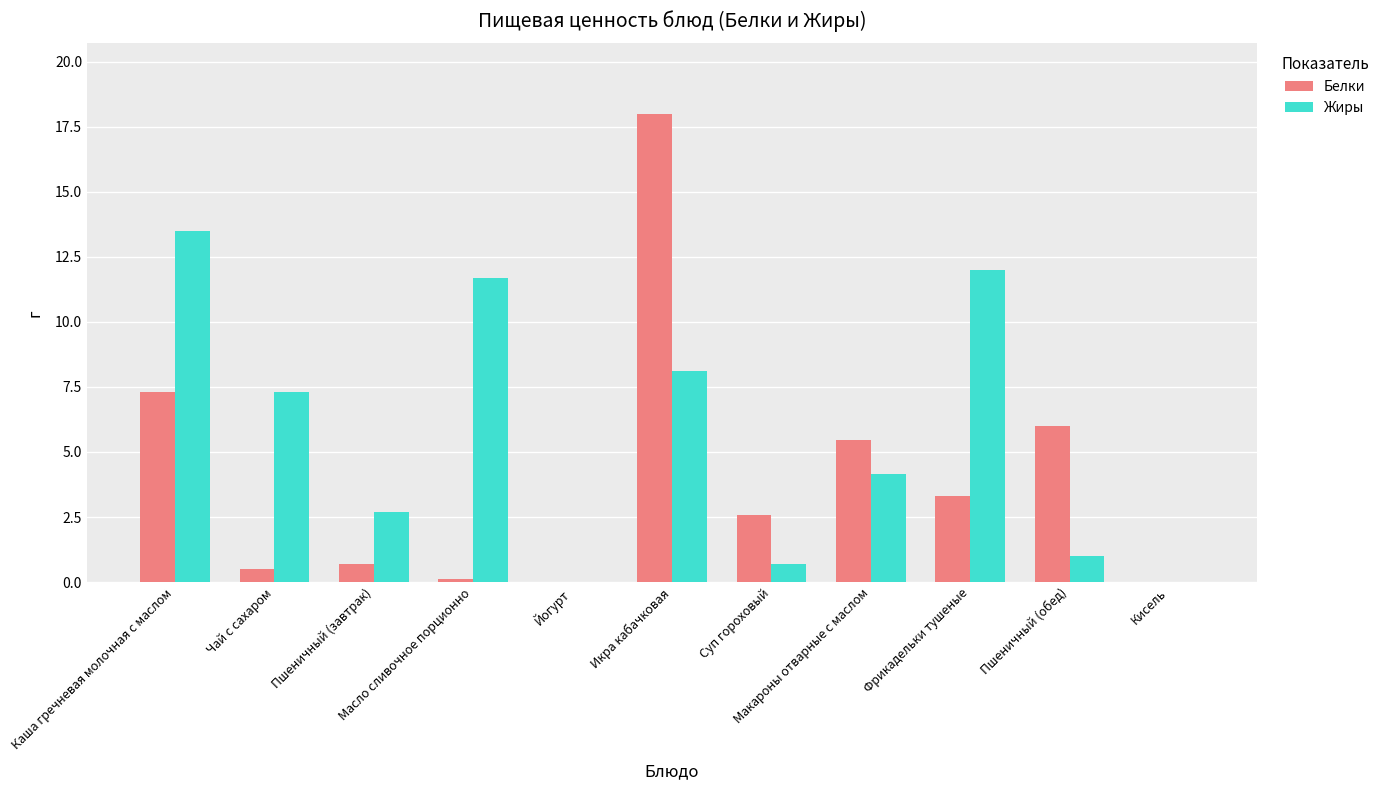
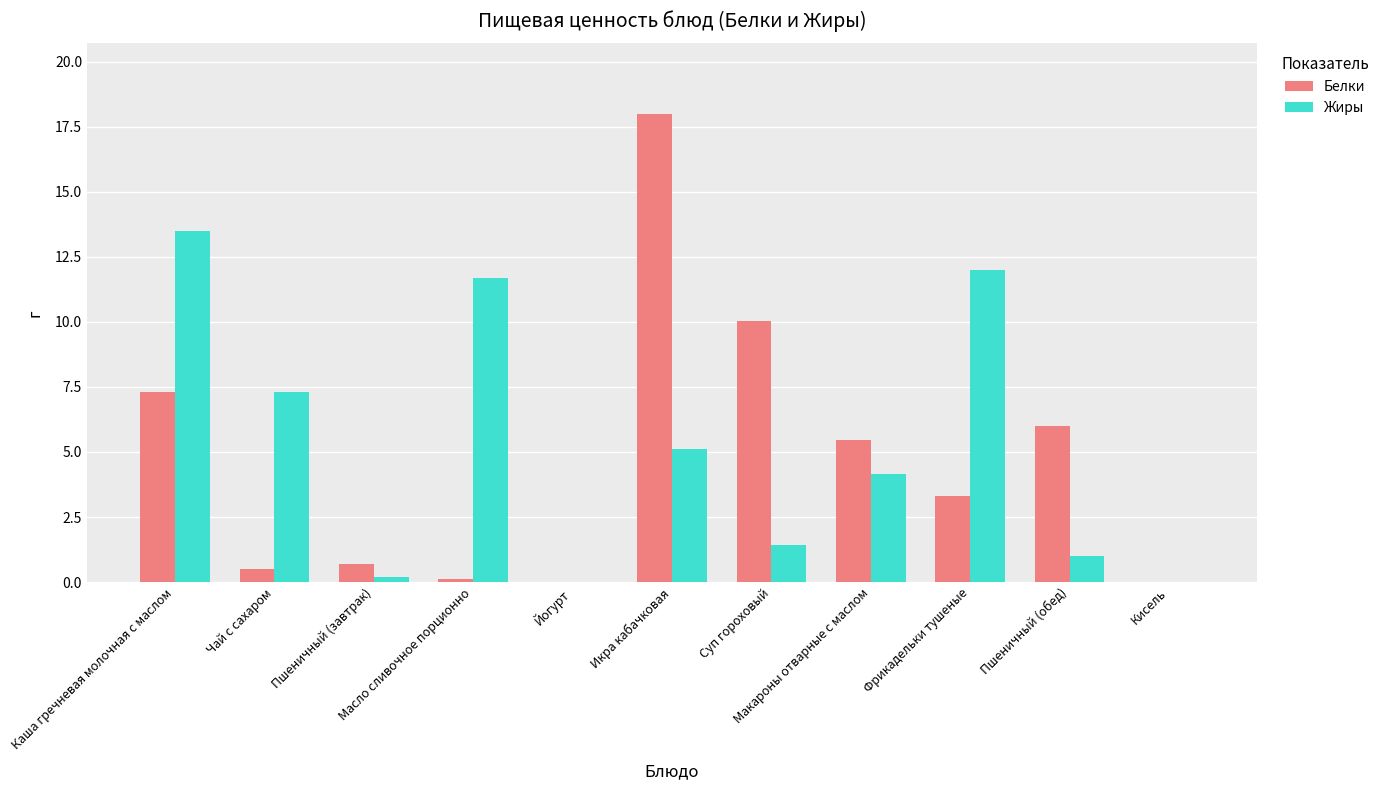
Жиры, Пшеничный (завтрак): 2.7 -> 0.2
Жиры, Икра кабачковая: 8.1 -> 5.1
Белки, Суп гороховый: 2.6 -> 10.0
Жиры, Суп гороховый: 0.7 -> 1.4
